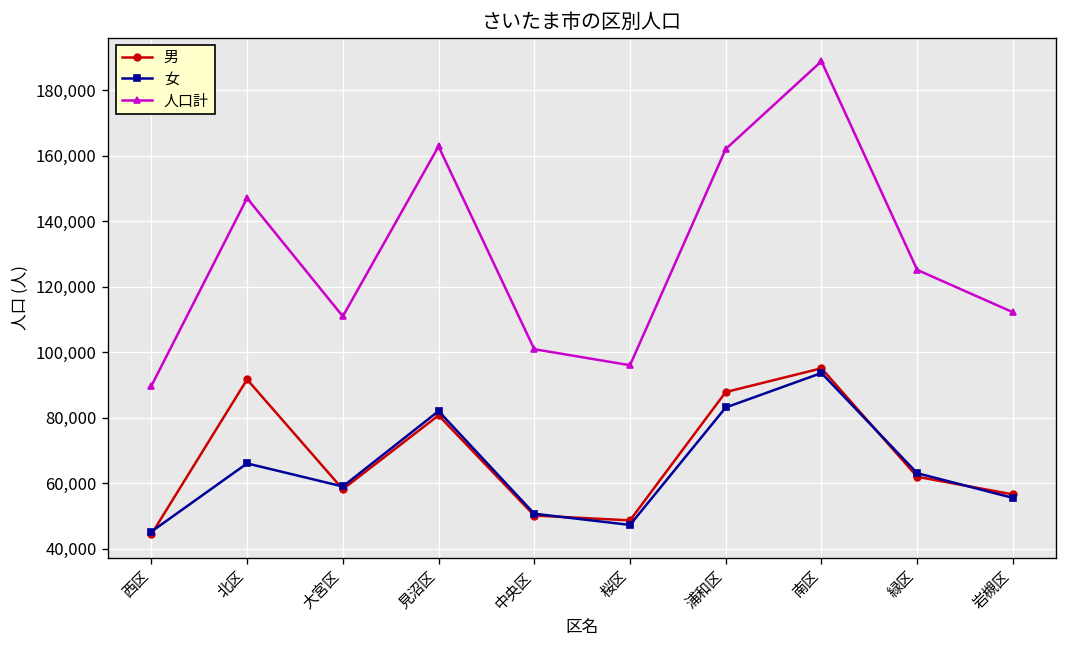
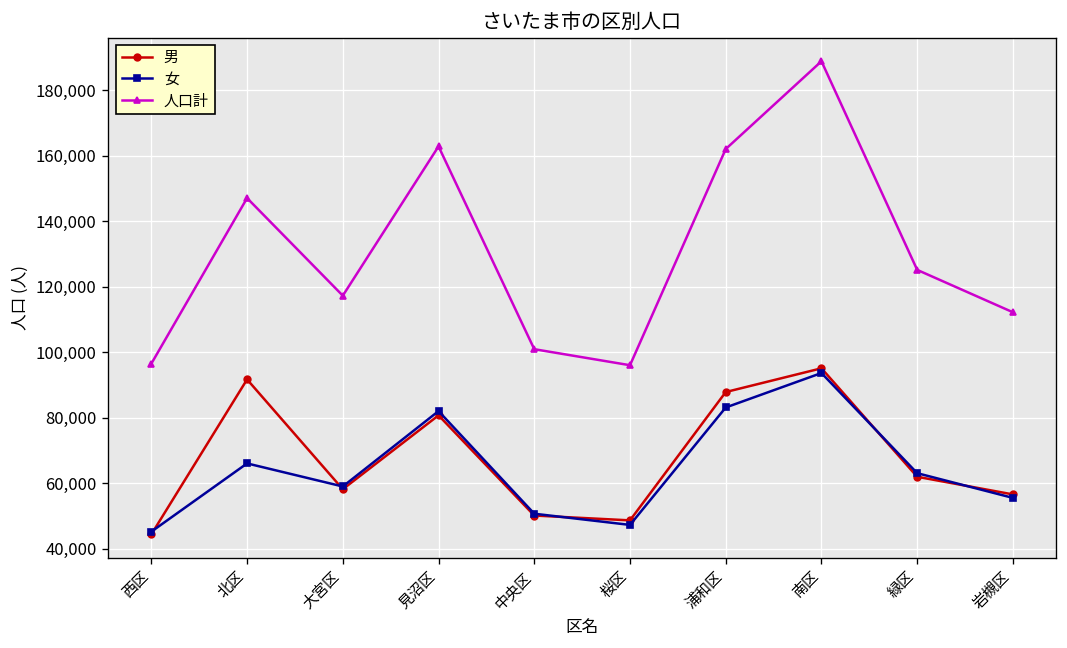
人口計, 西区: 90,000 -> 97,000
人口計, 大宮区: 111,000 -> 117,000
